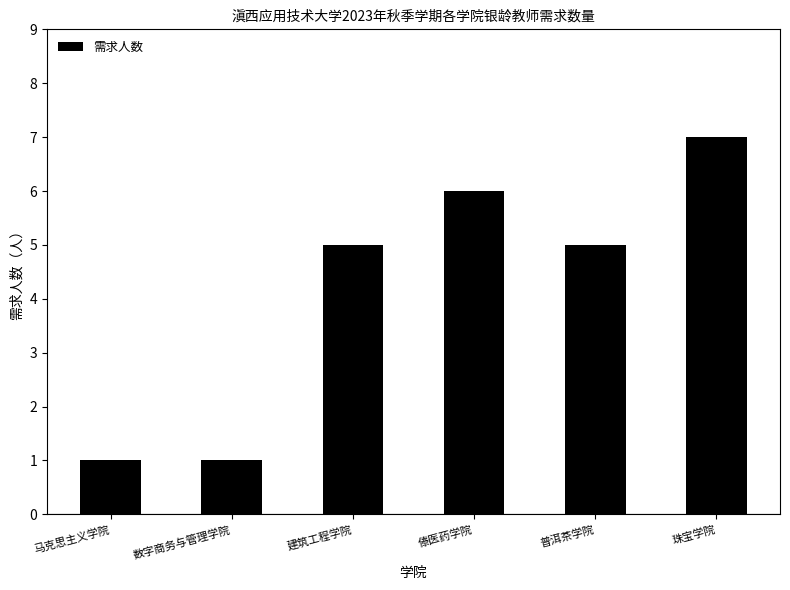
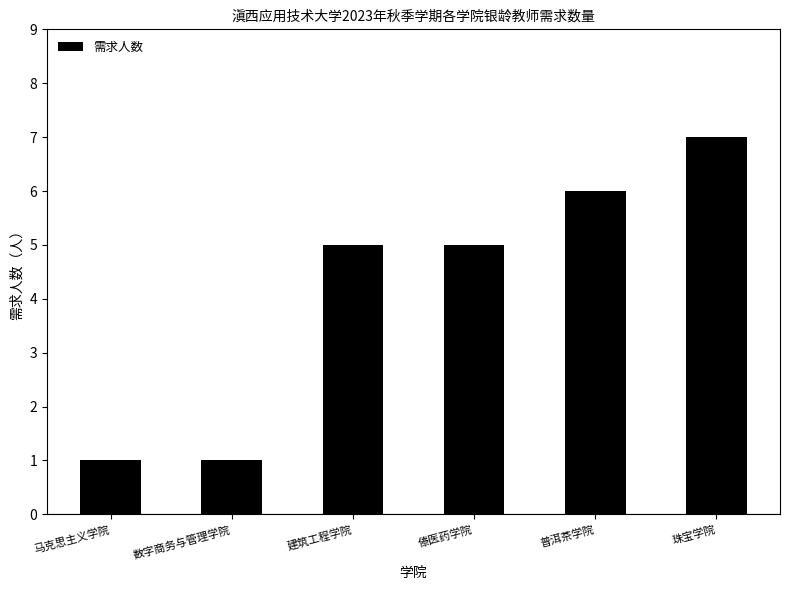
傣医药学院: 6 -> 5
普洱茶学院: 5 -> 6
